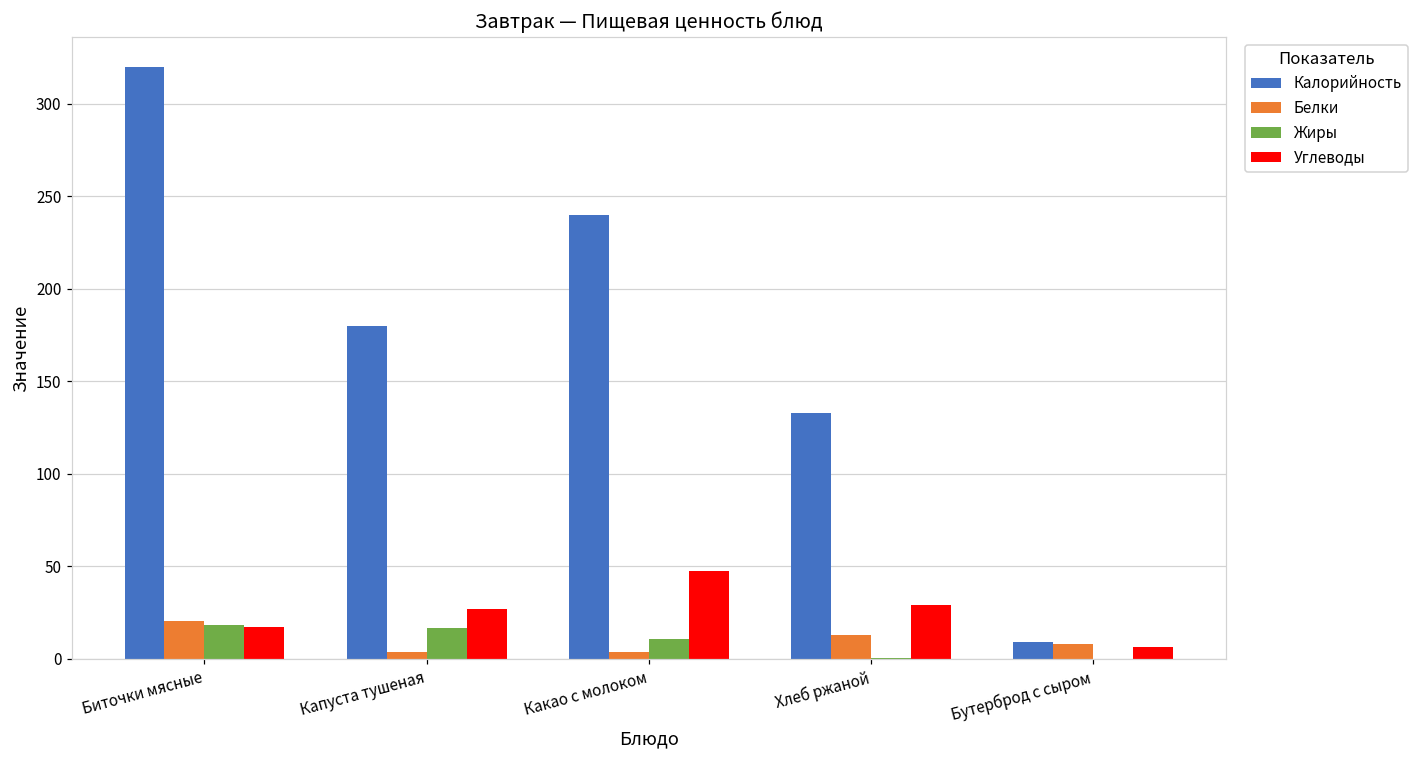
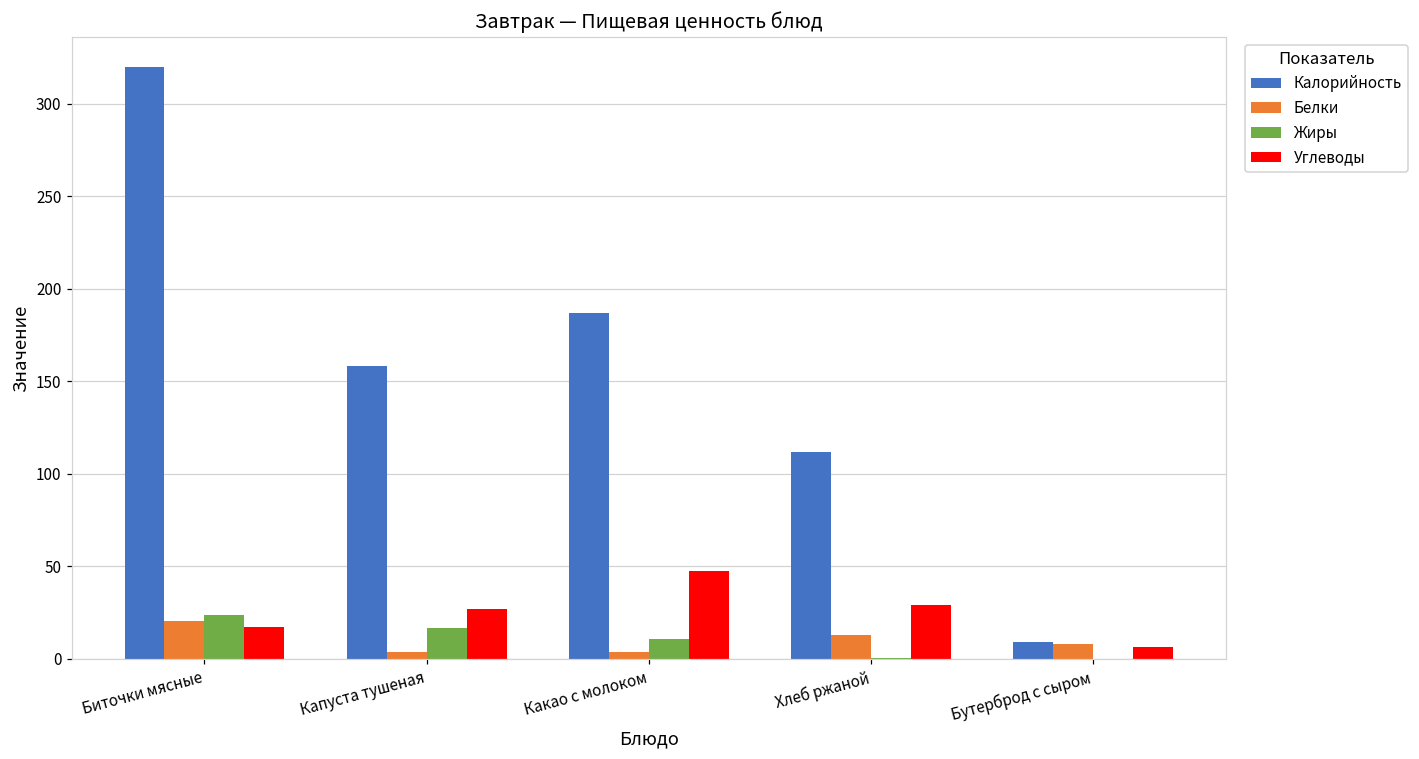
Жиры, Биточки мясные: 18 -> 24
Калорийность, Капуста тушеная: 180 -> 158
Калорийность, Какао с молоком: 240 -> 187
Калорийность, Хлеб ржаной: 133 -> 112
